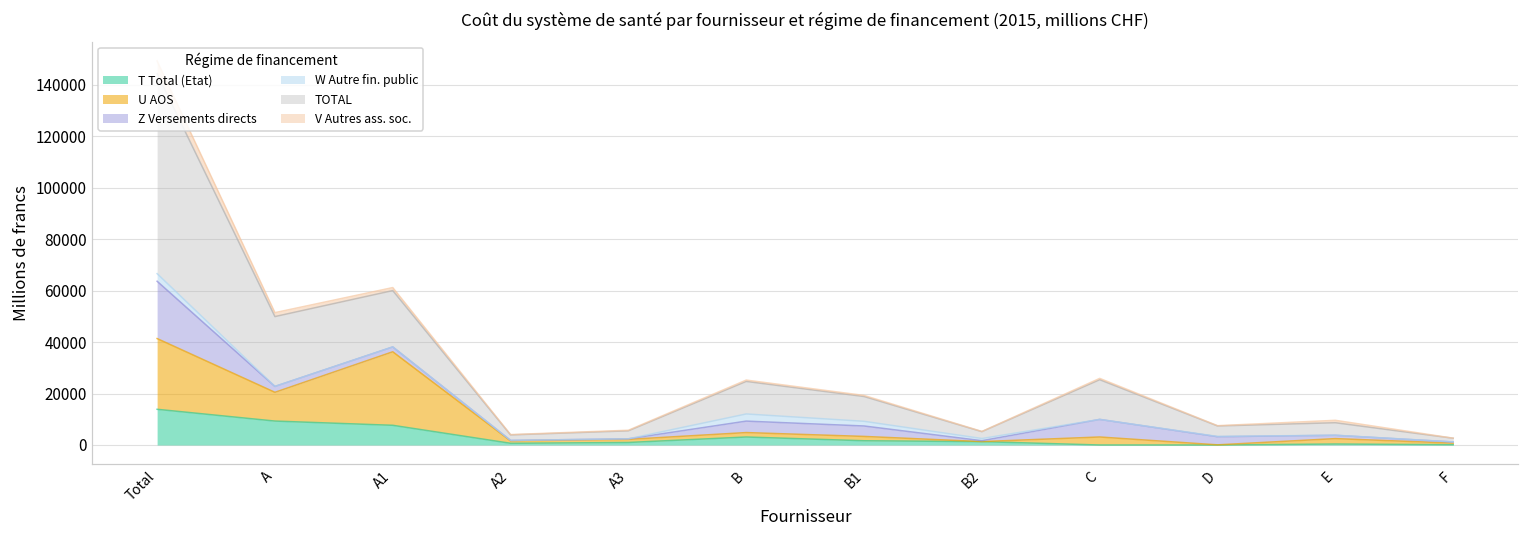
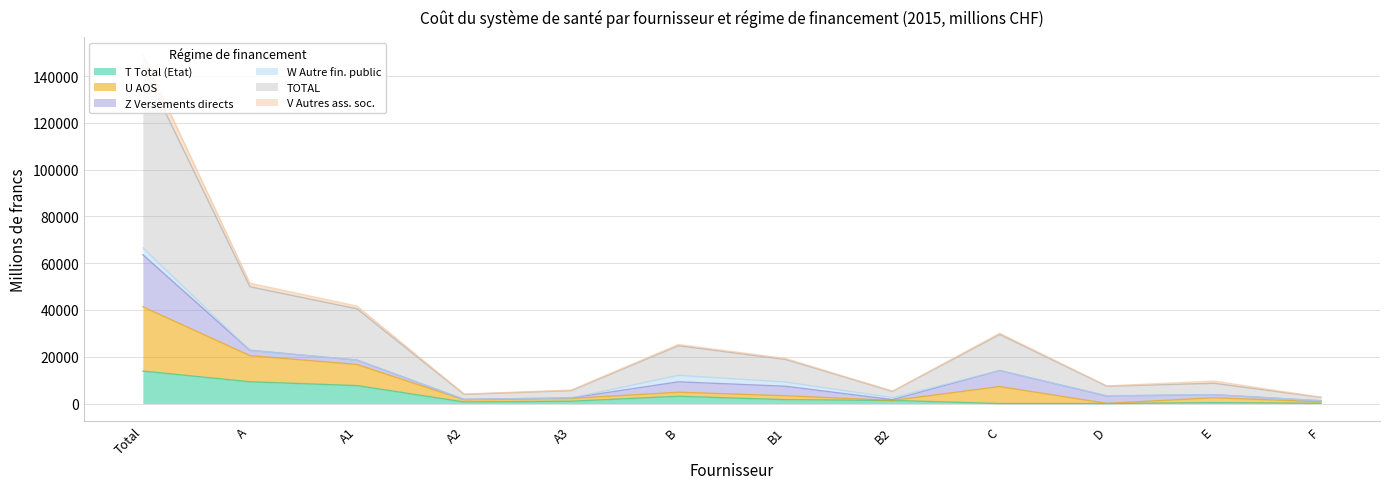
U AOS, A1: 29000 -> 9000
U AOS, C: 3000 -> 7000
